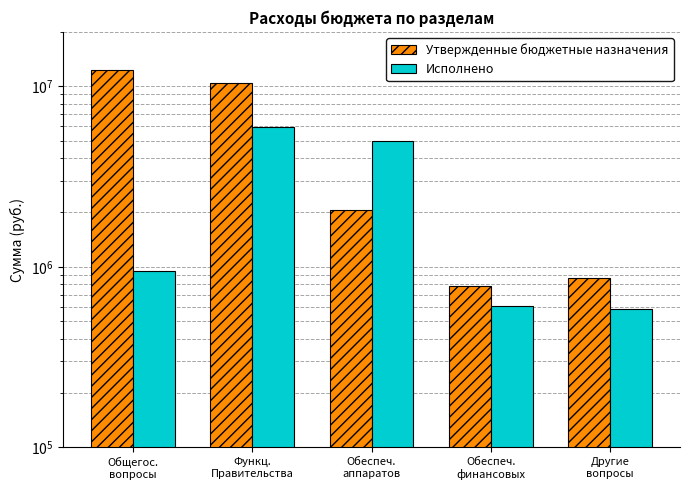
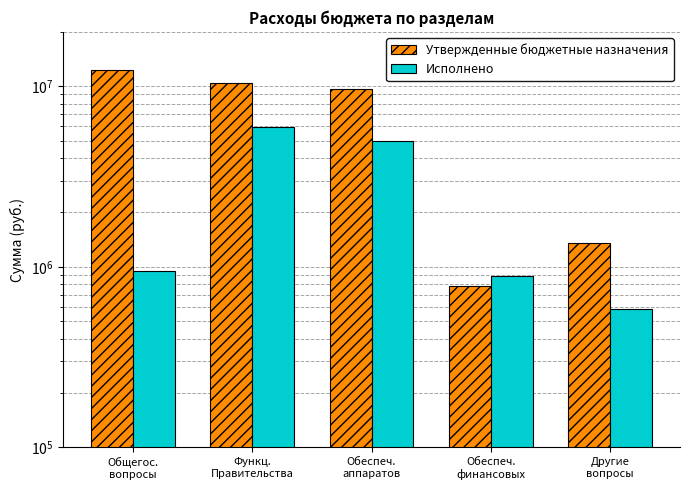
Утвержденные бюджетные назначения, Обеспеч. аппаратов: 2100000 -> 10000000
Исполнено, Обеспеч. финансовых: 610000 -> 900000
Утвержденные бюджетные назначения, Другие вопросы: 900000 -> 1400000
